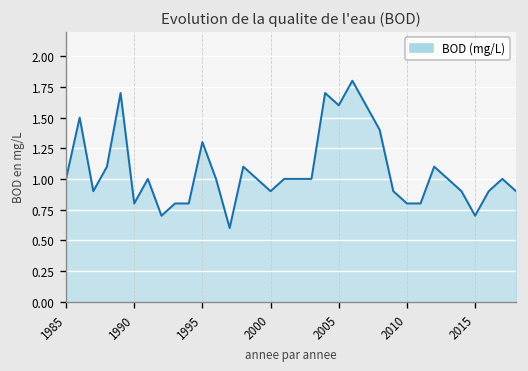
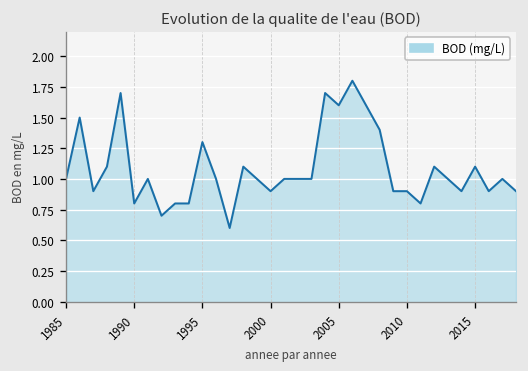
2010: 0.8 -> 0.9
2015: 0.7 -> 1.1
